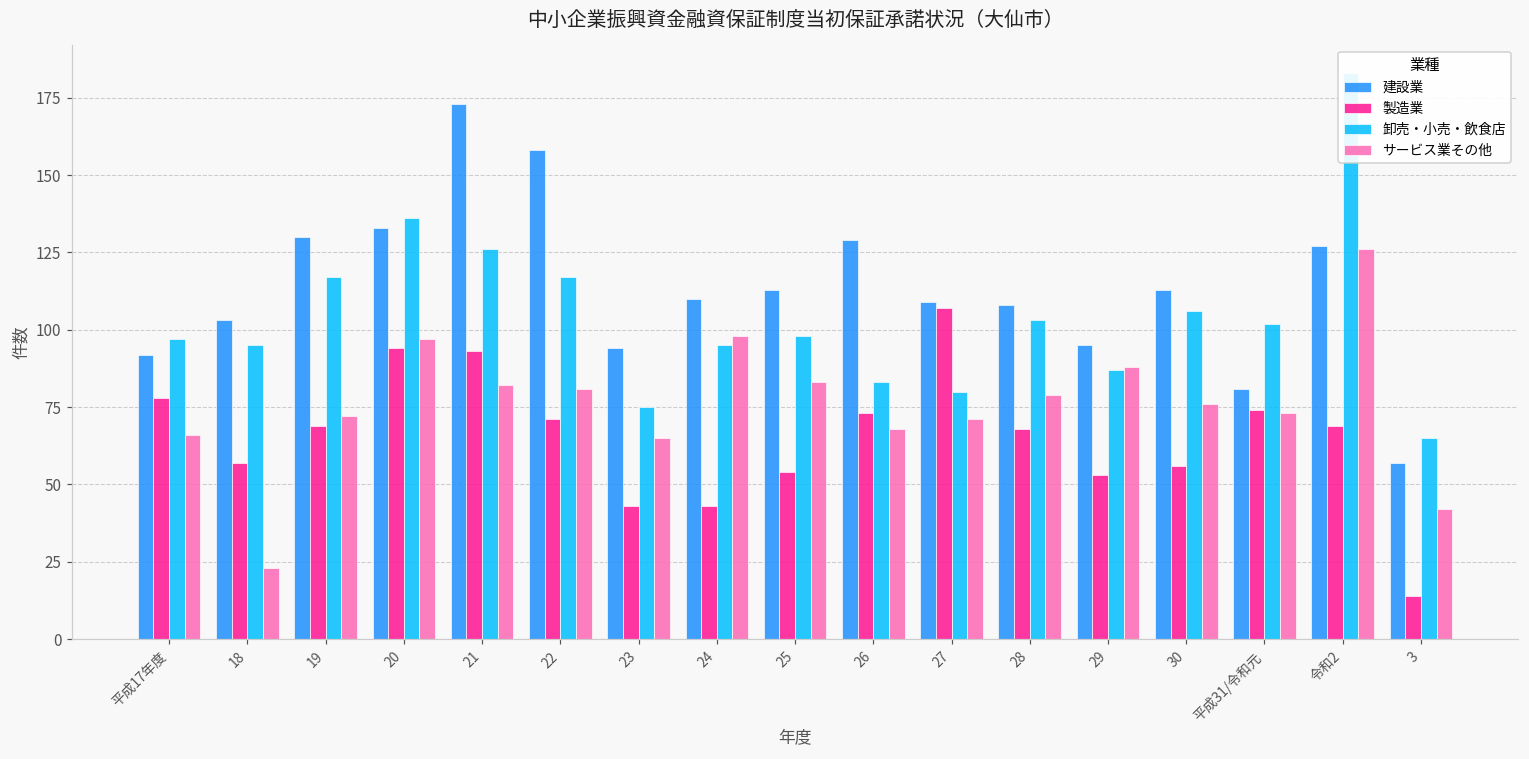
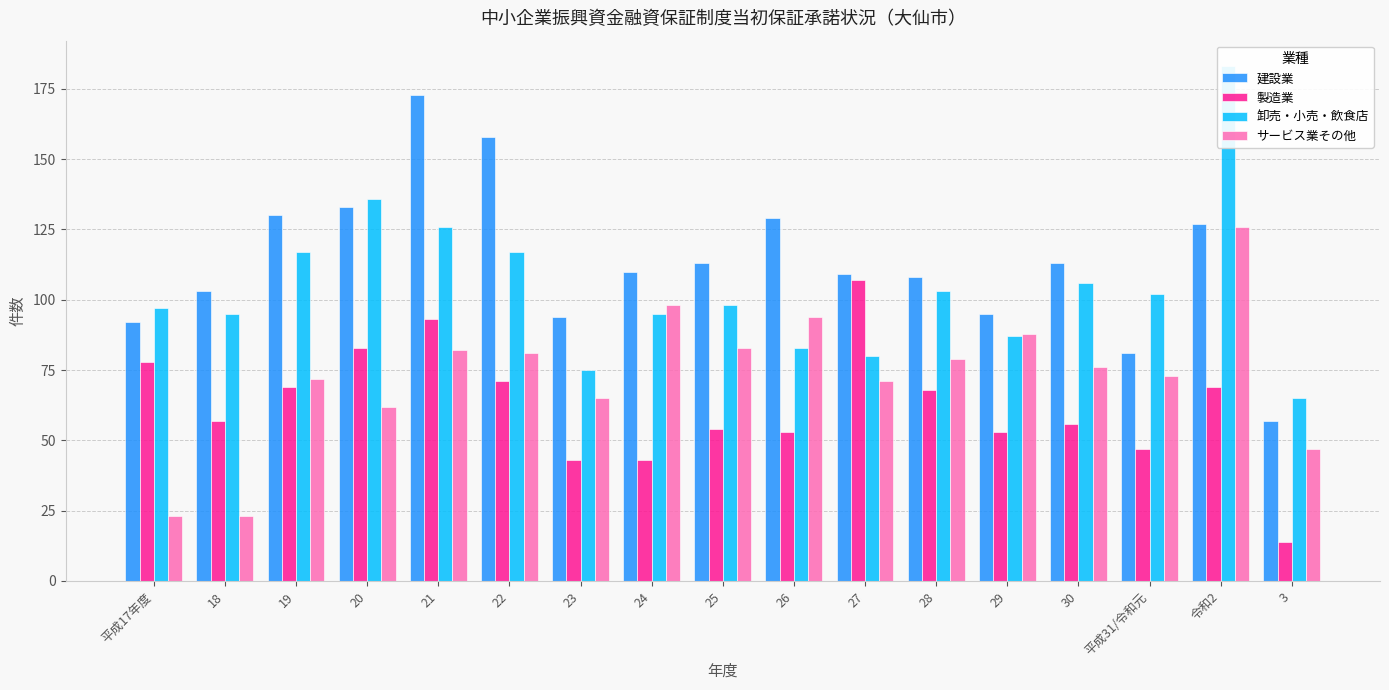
サービス業その他, 平成17年度: 66 -> 23
製造業, 20: 94 -> 83
サービス業その他, 20: 97 -> 62
製造業, 26: 73 -> 53
サービス業その他, 26: 68 -> 94
製造業, 平成31/令和元: 74 -> 47
サービス業その他, 3: 42 -> 47
